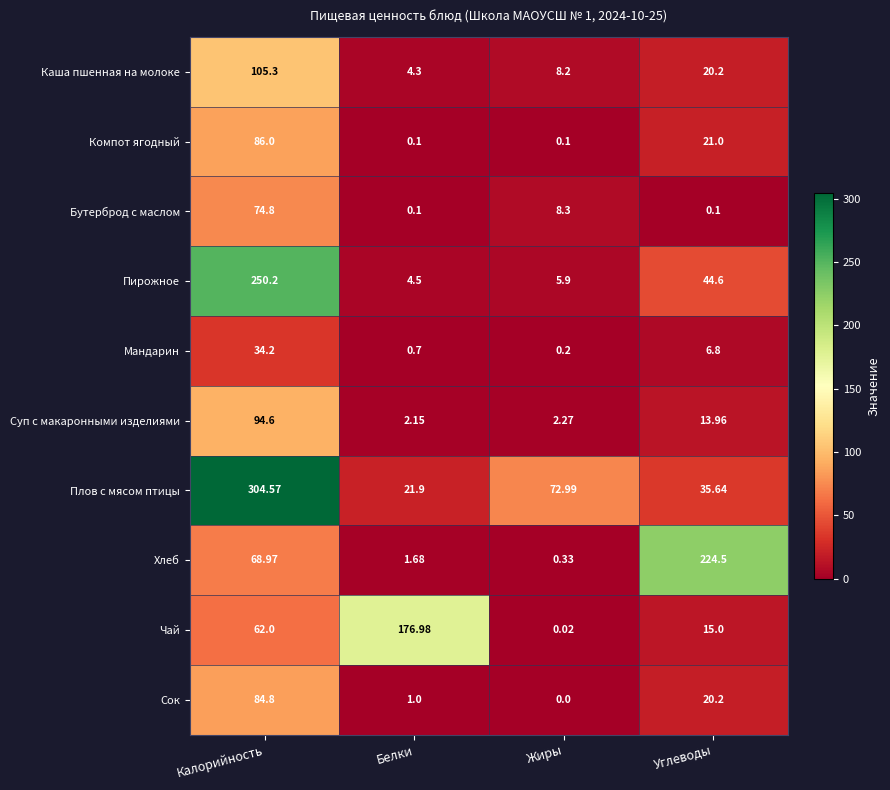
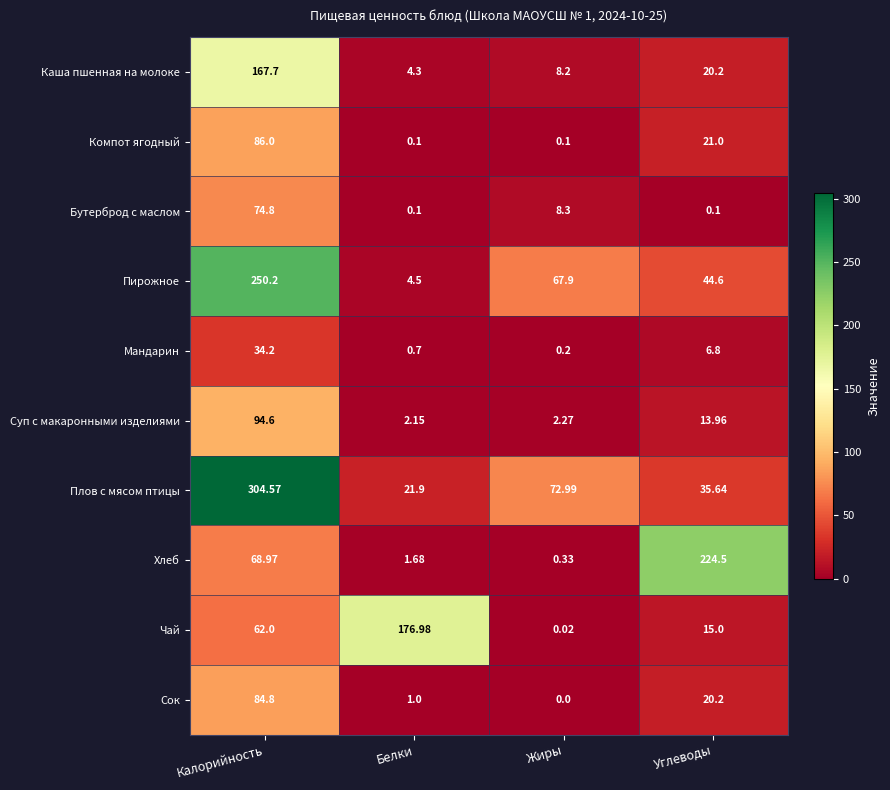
Каша пшенная на молоке, Калорийность: 105.3 -> 167.7
Пирожное, Жиры: 5.9 -> 67.9
